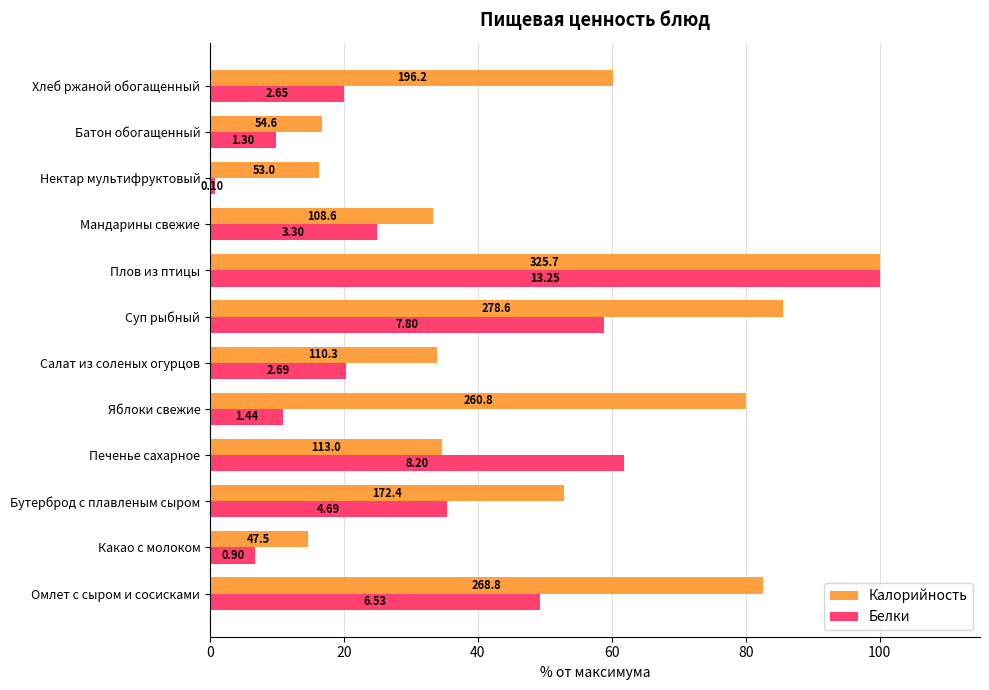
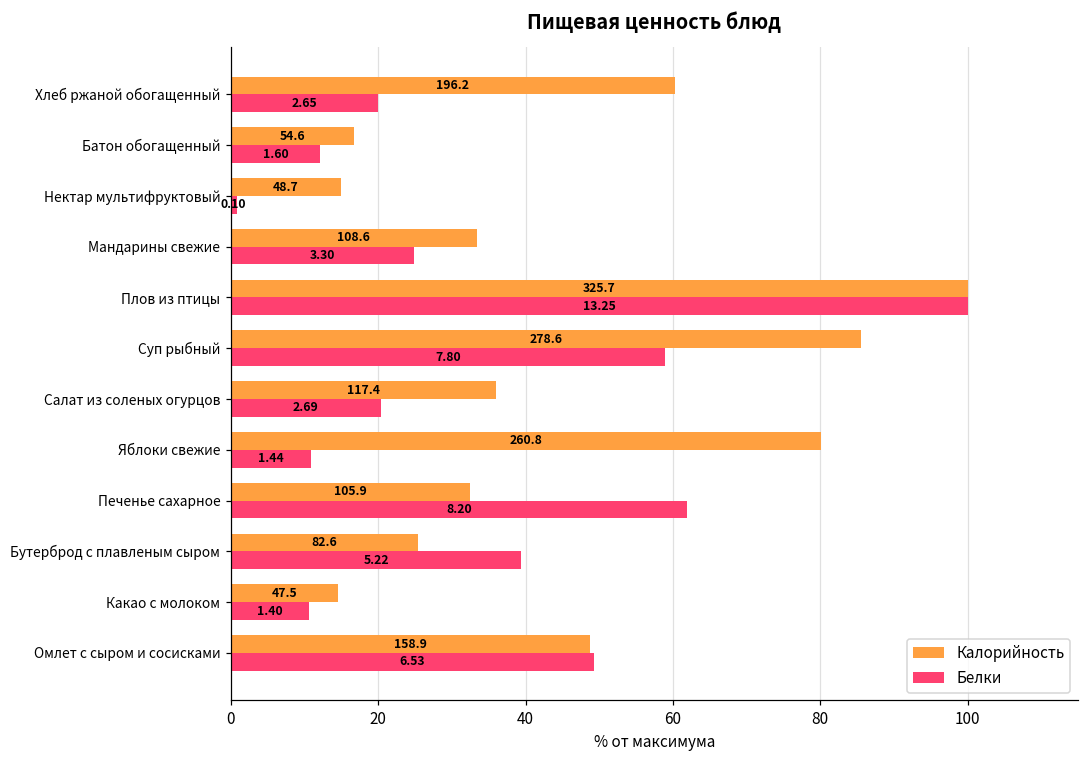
Белки, Батон обогащенный: 1.30 -> 1.60
Калорийность, Нектар мультифруктовый: 53.0 -> 48.7
Калорийность, Салат из соленых огурцов: 110.3 -> 117.4
Калорийность, Печенье сахарное: 113.0 -> 105.9
Калорийность, Бутерброд с плавленым сыром: 172.4 -> 82.6
Белки, Бутерброд с плавленым сыром: 4.69 -> 5.22
Белки, Какао с молоком: 0.90 -> 1.40
Калорийность, Омлет с сыром и сосисками: 268.8 -> 158.9
